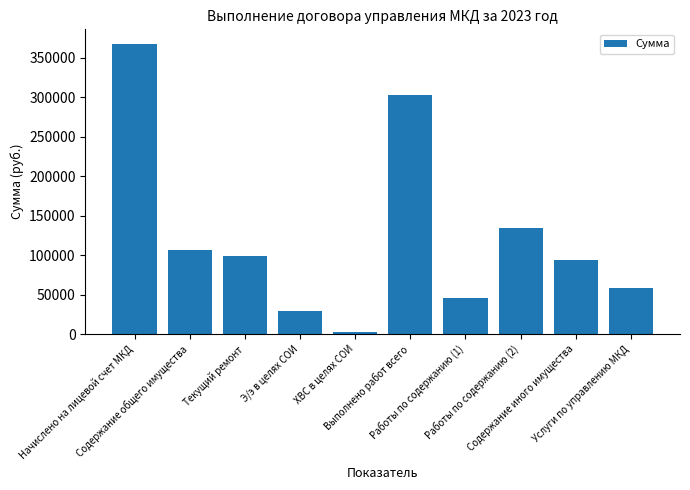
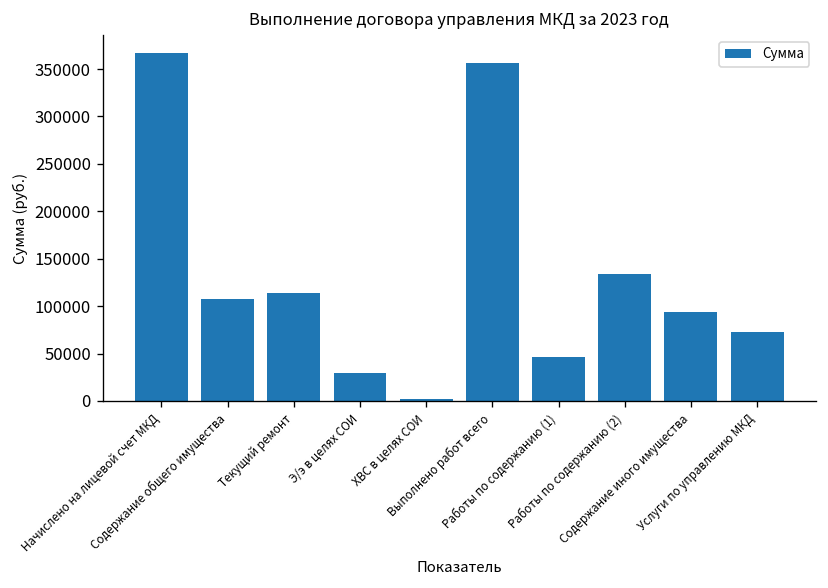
Текущий ремонт: 100000 -> 110000
Выполнено работ всего: 300000 -> 360000
Услуги по управлению МКД: 60000 -> 70000
